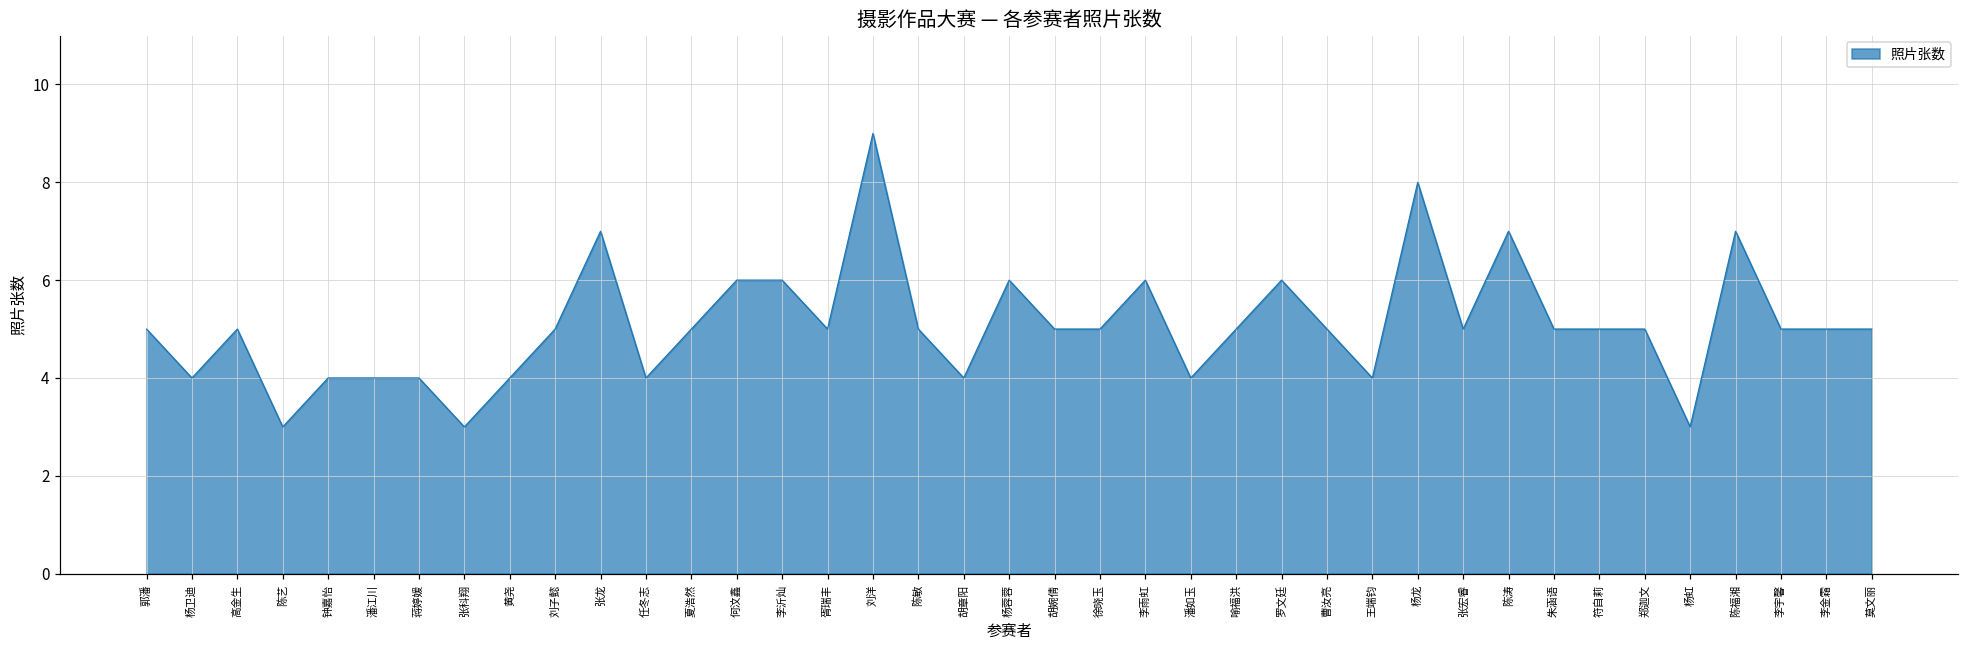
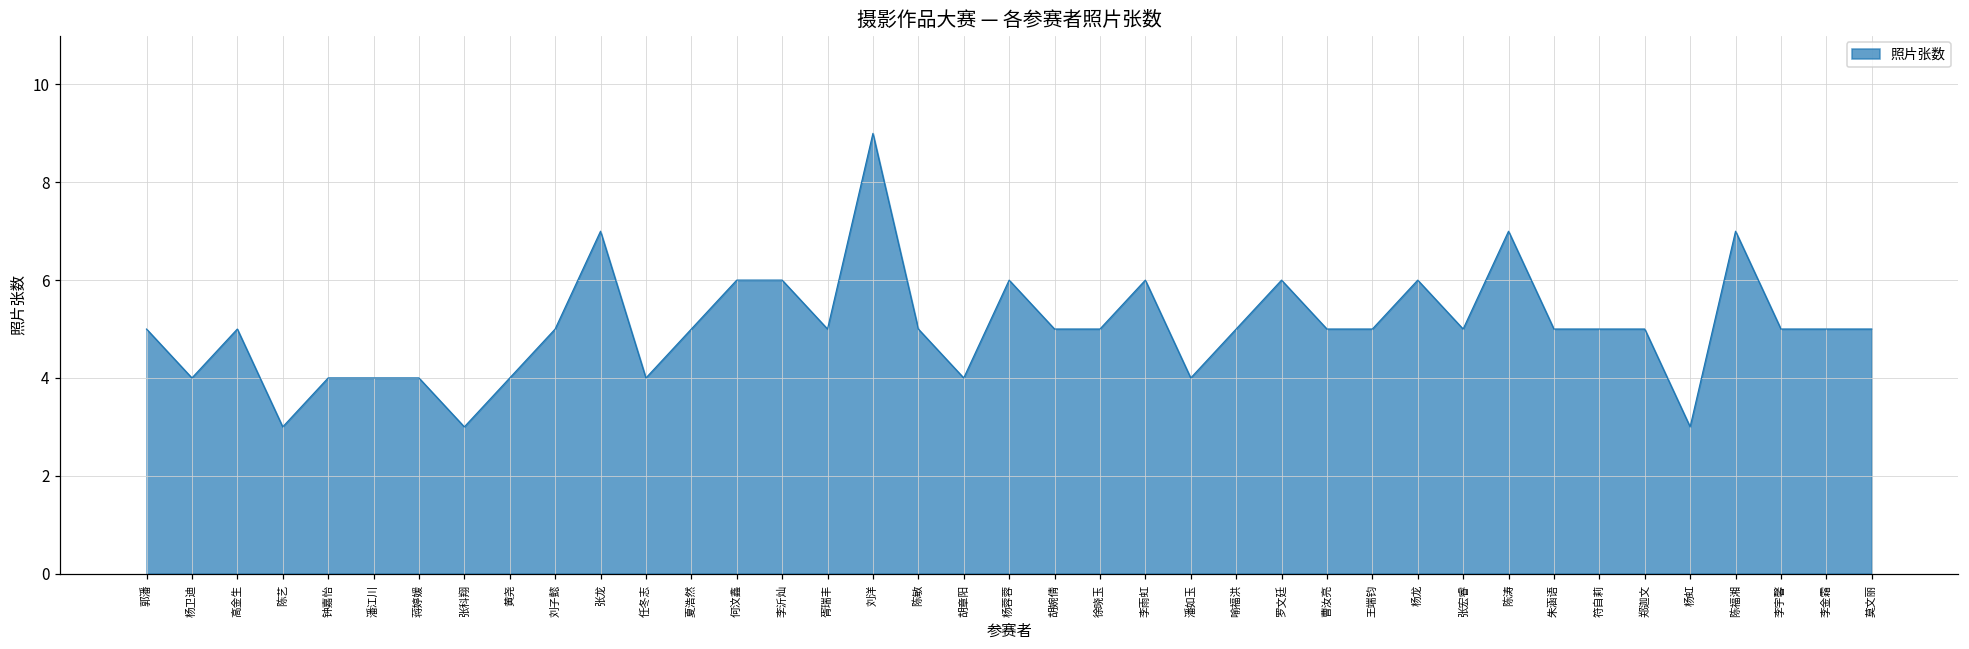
王端钧: 4 -> 5
杨龙: 8 -> 6
